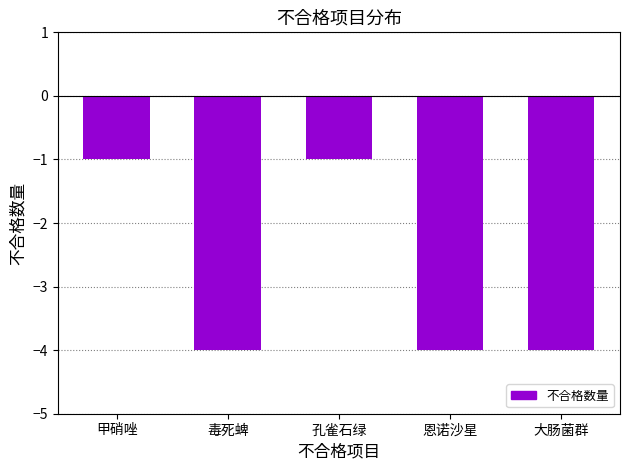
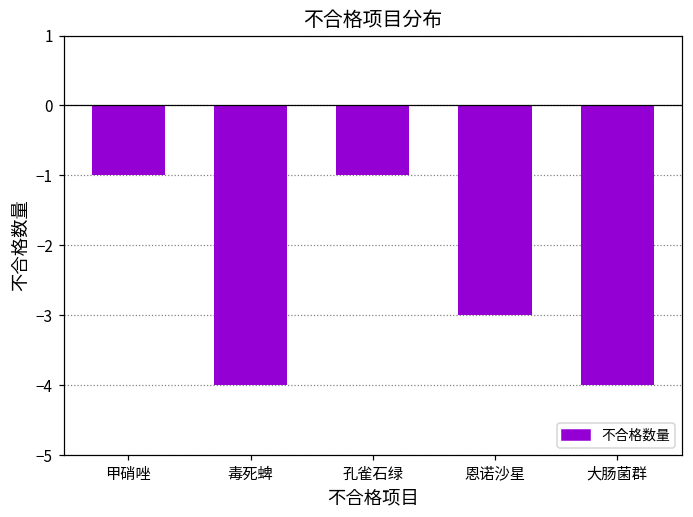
恩诺沙星: -4.0 -> -3.0
